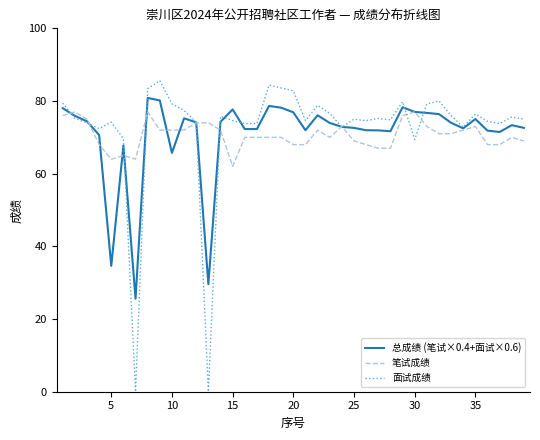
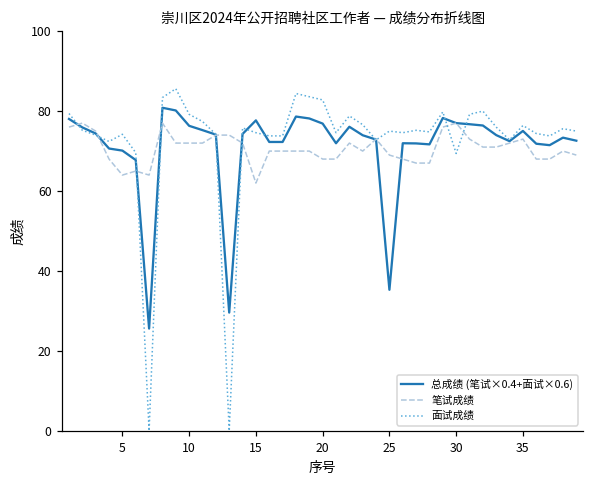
总成绩 (笔试×0.4+面试×0.6), 5: 35 -> 70
总成绩 (笔试×0.4+面试×0.6), 10: 66 -> 76
总成绩 (笔试×0.4+面试×0.6), 25: 73 -> 35
